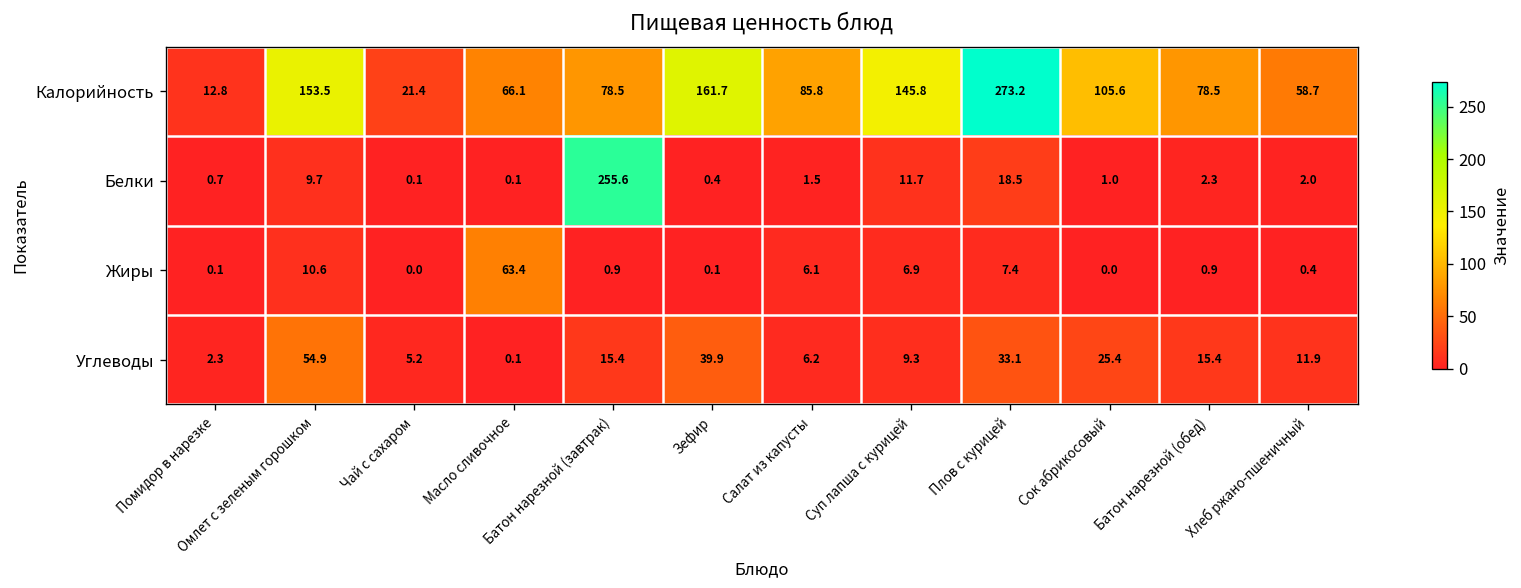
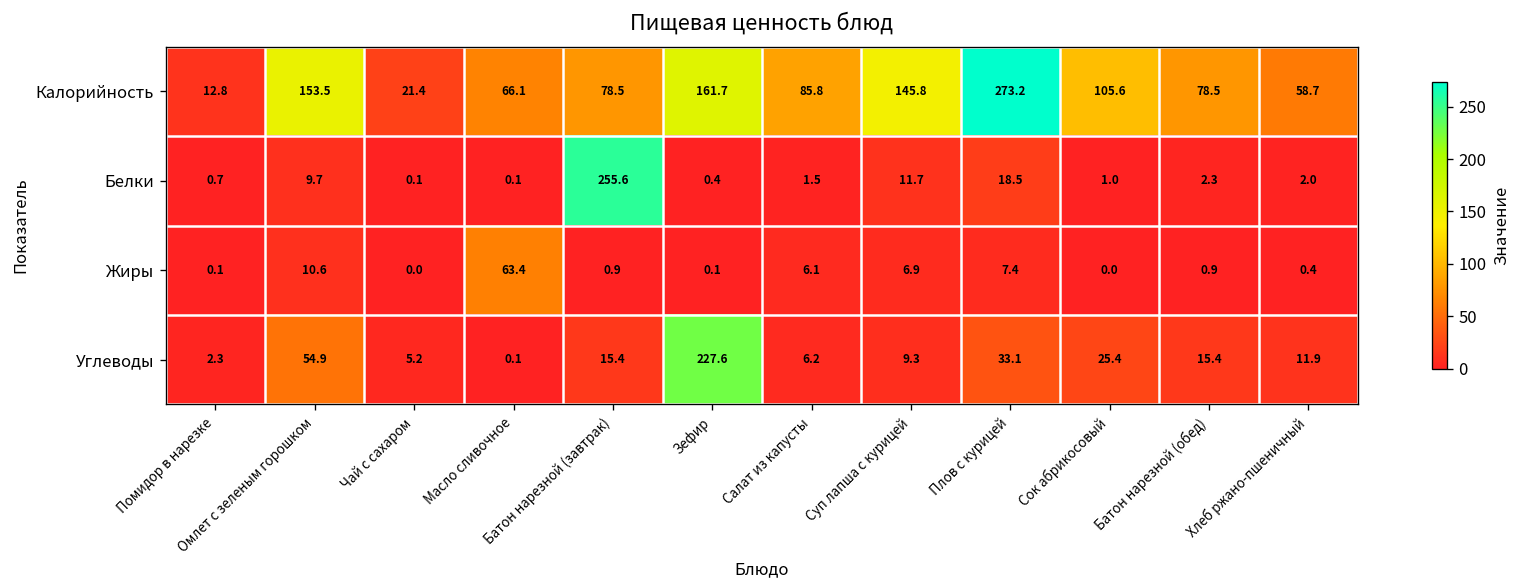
Углеводы, Зефир: 39.9 -> 227.6
